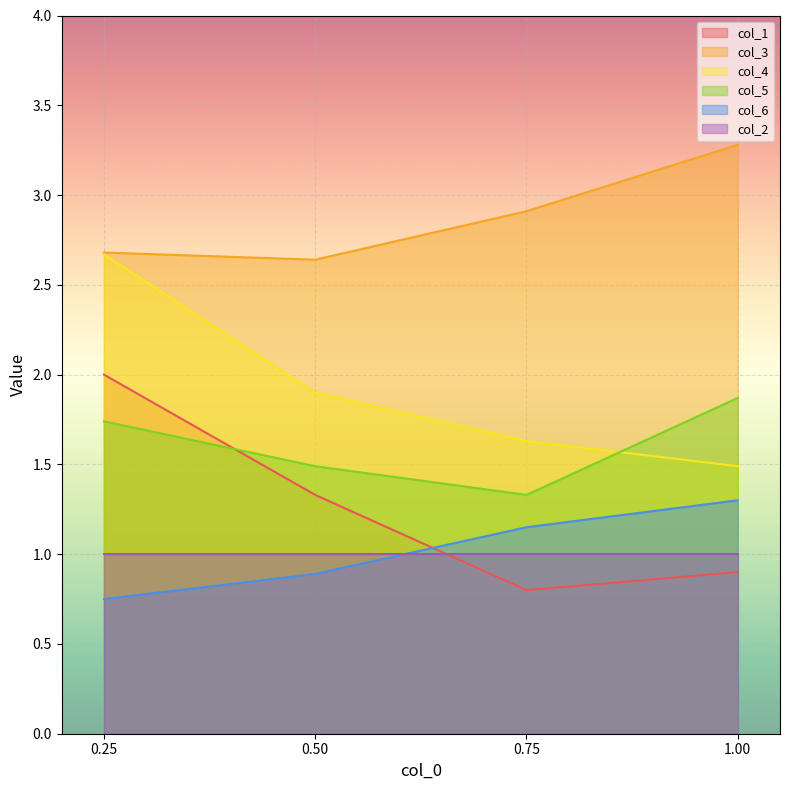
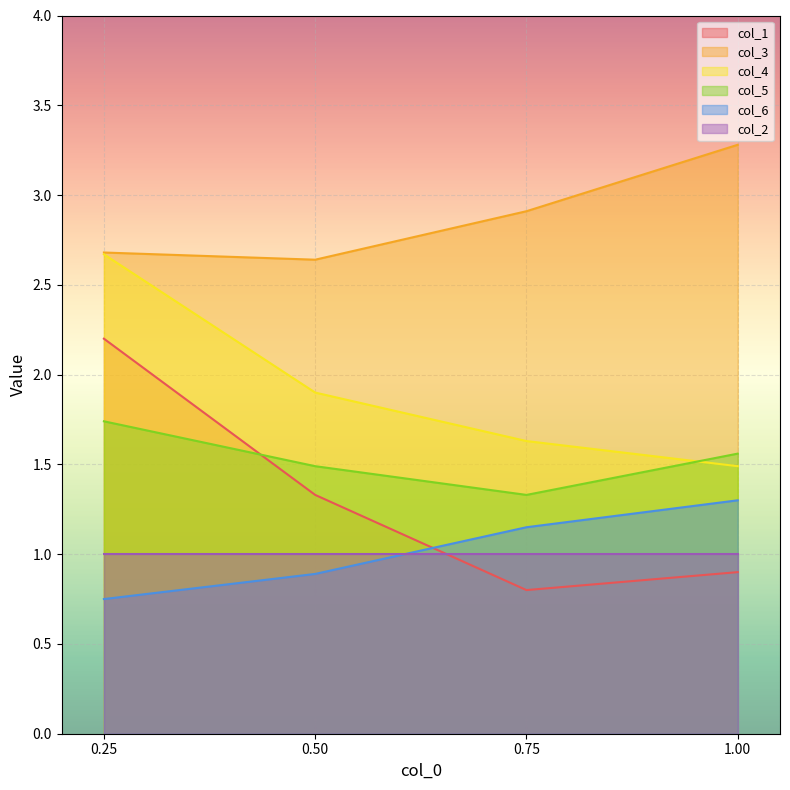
col_1, 0.25: 2.0 -> 2.2
col_5, 1.00: 1.87 -> 1.56
